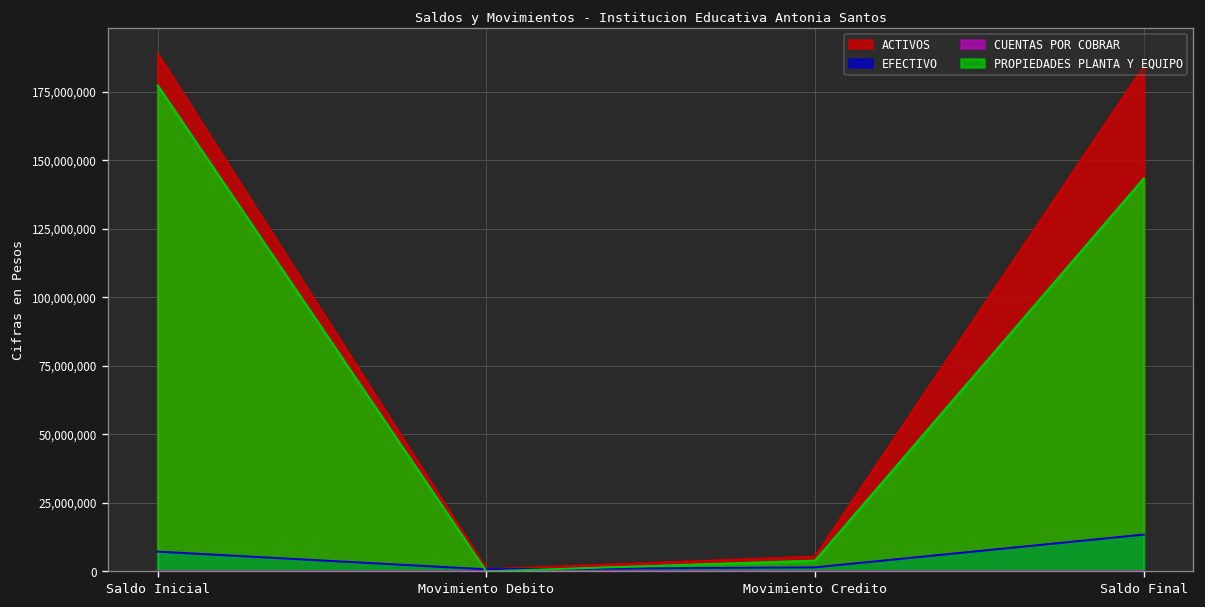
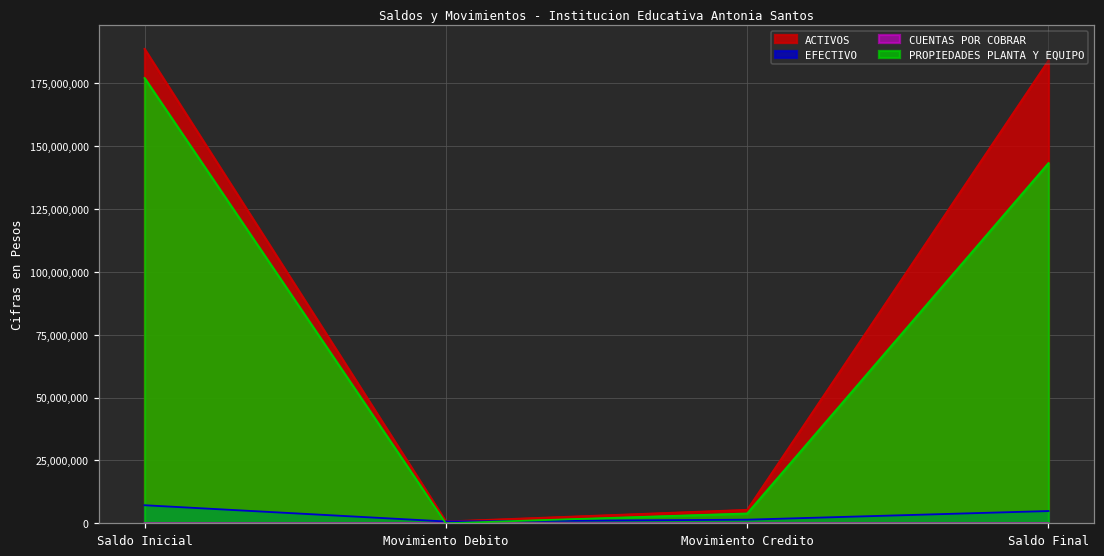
EFECTIVO, Saldo Final: 13,000,000 -> 5,000,000
